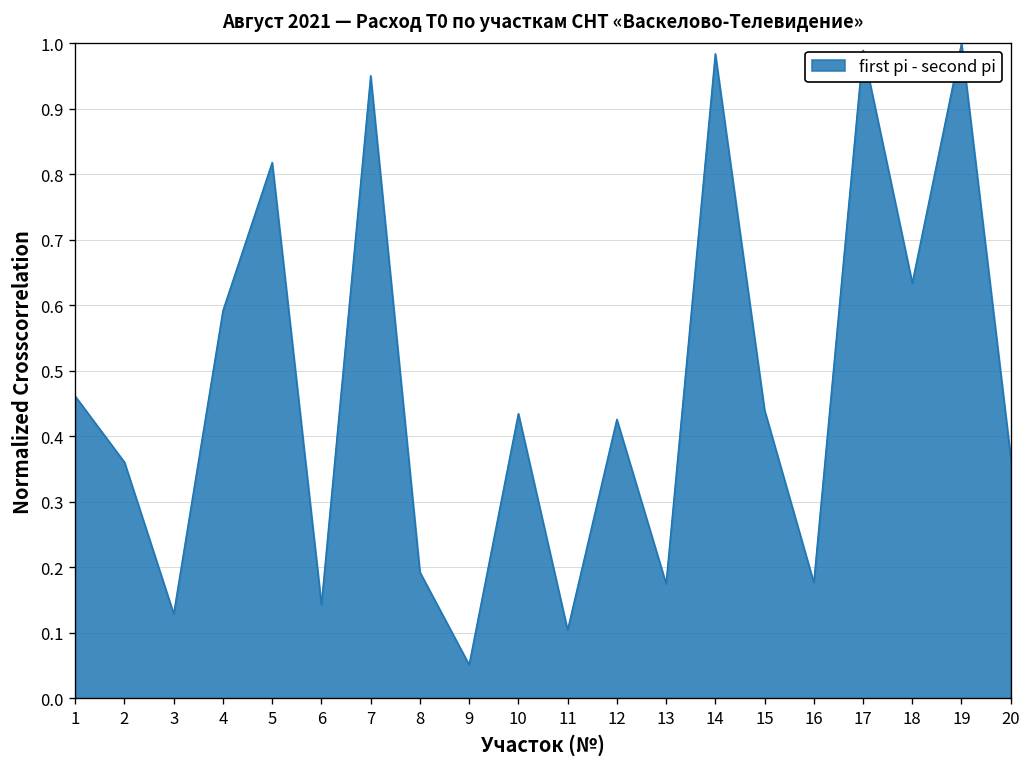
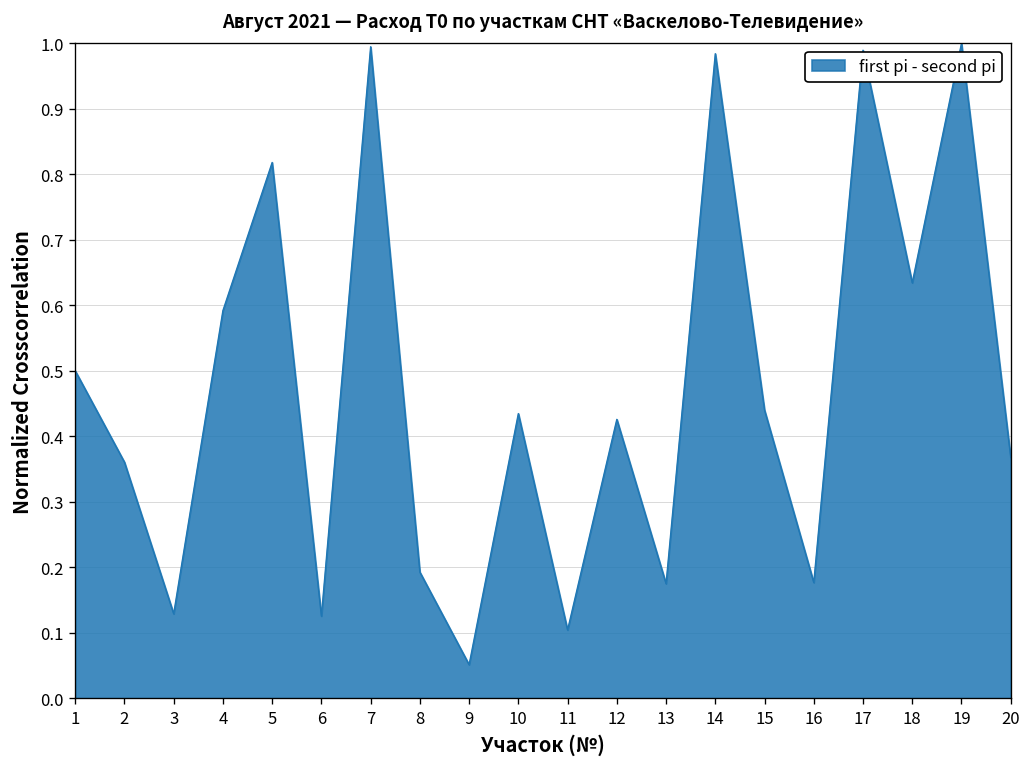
1: 0.46 -> 0.50
6: 0.14 -> 0.13
7: 0.95 -> 0.99
